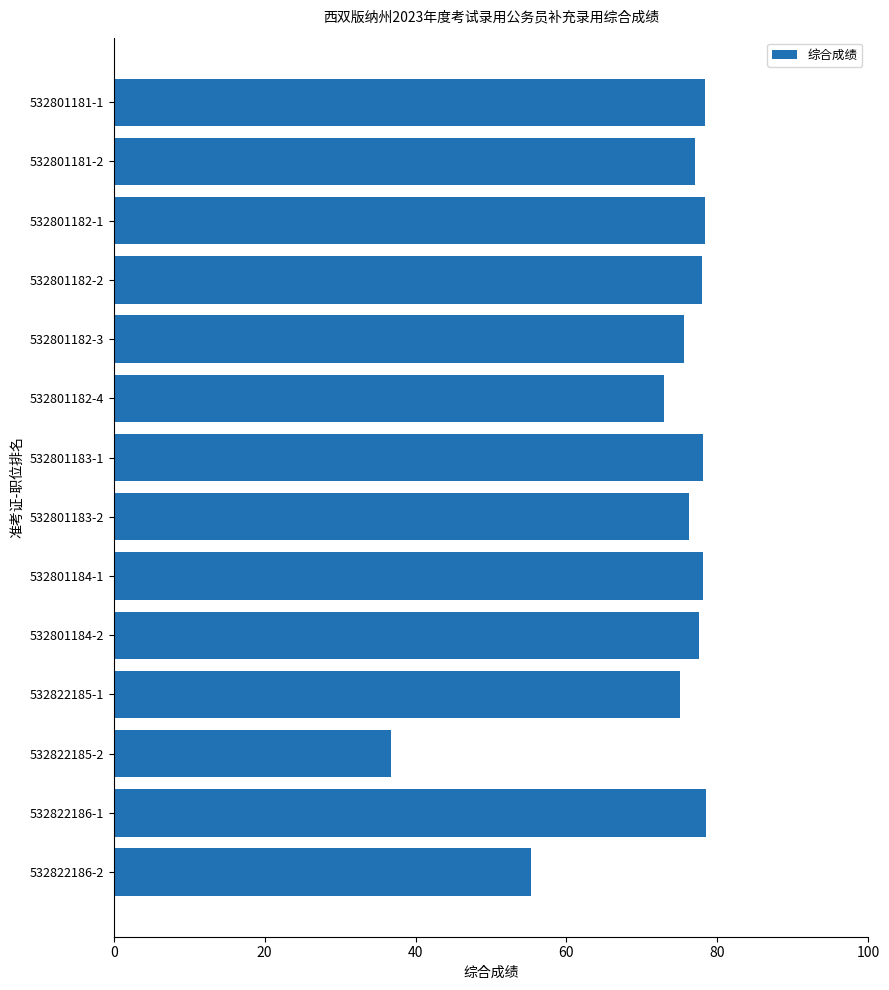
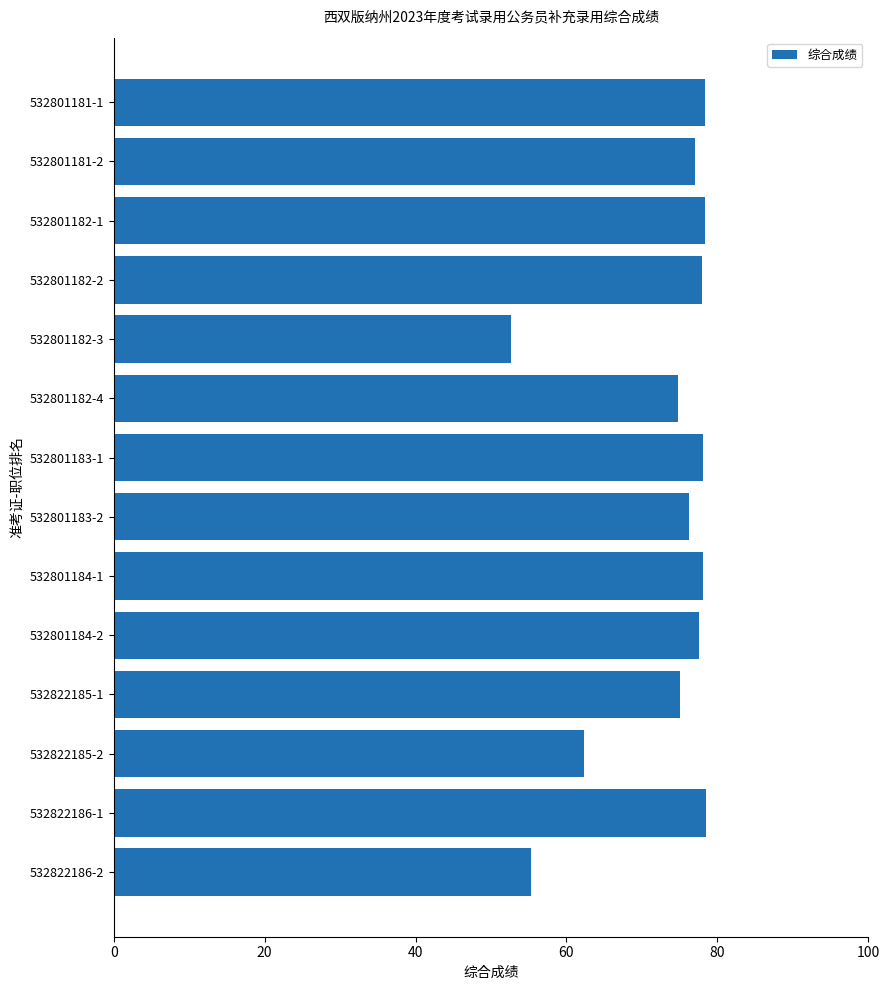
532801182-3: 76 -> 53
532801182-4: 73 -> 75
532822185-2: 37 -> 62
